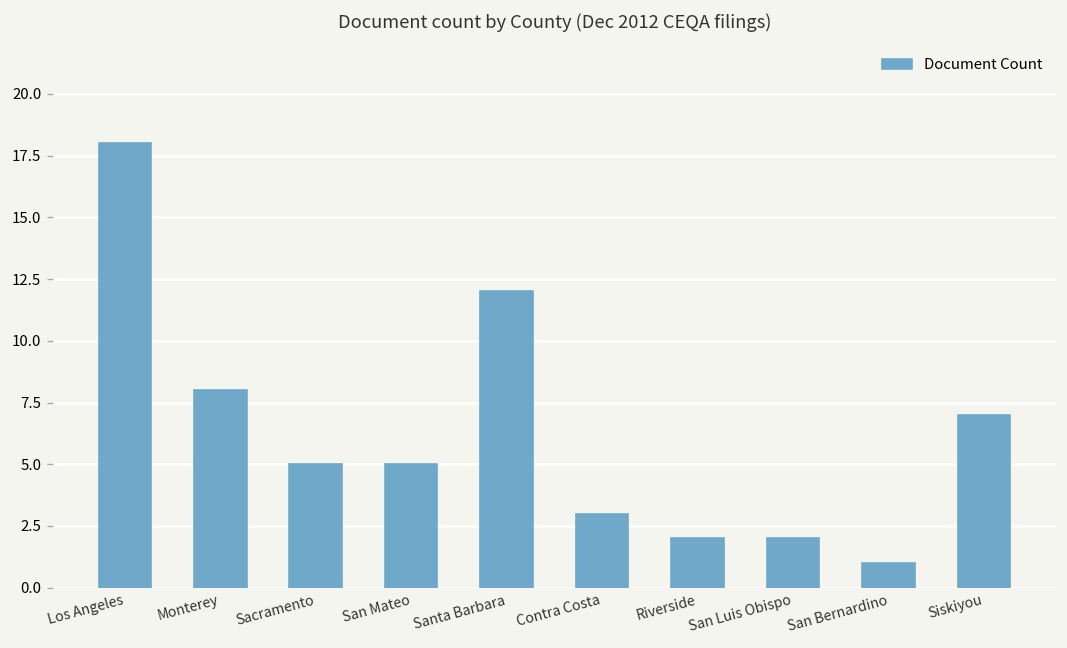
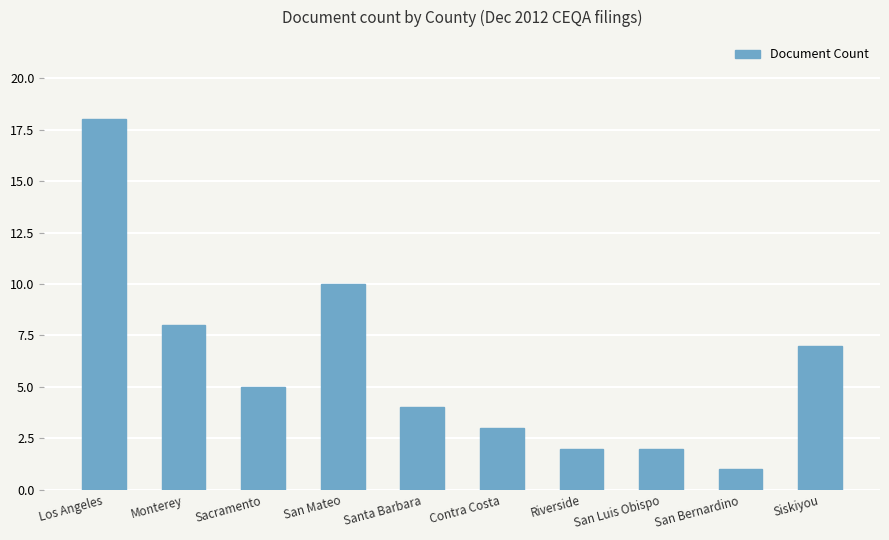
San Mateo: 5 -> 10
Santa Barbara: 12 -> 4
